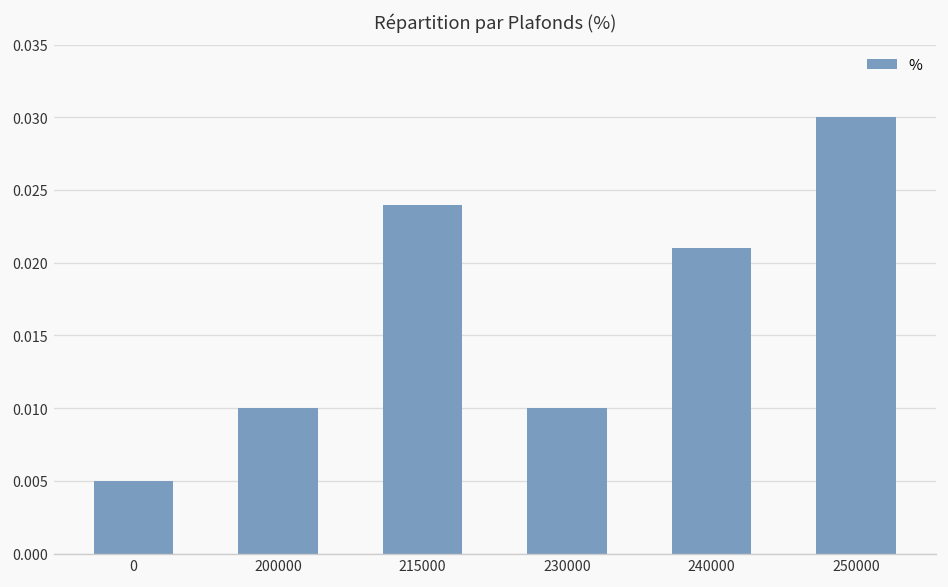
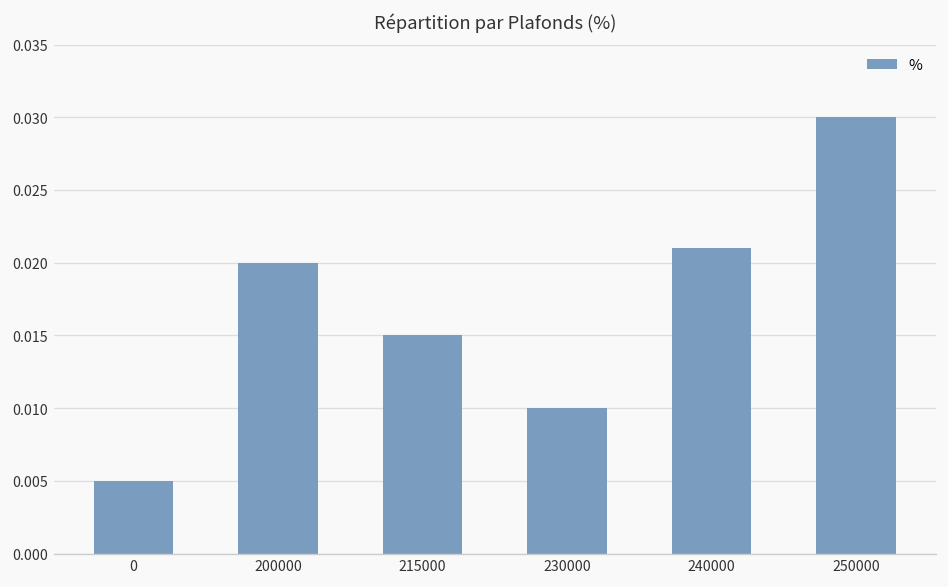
200000: 0.01 -> 0.02
215000: 0.024 -> 0.015
